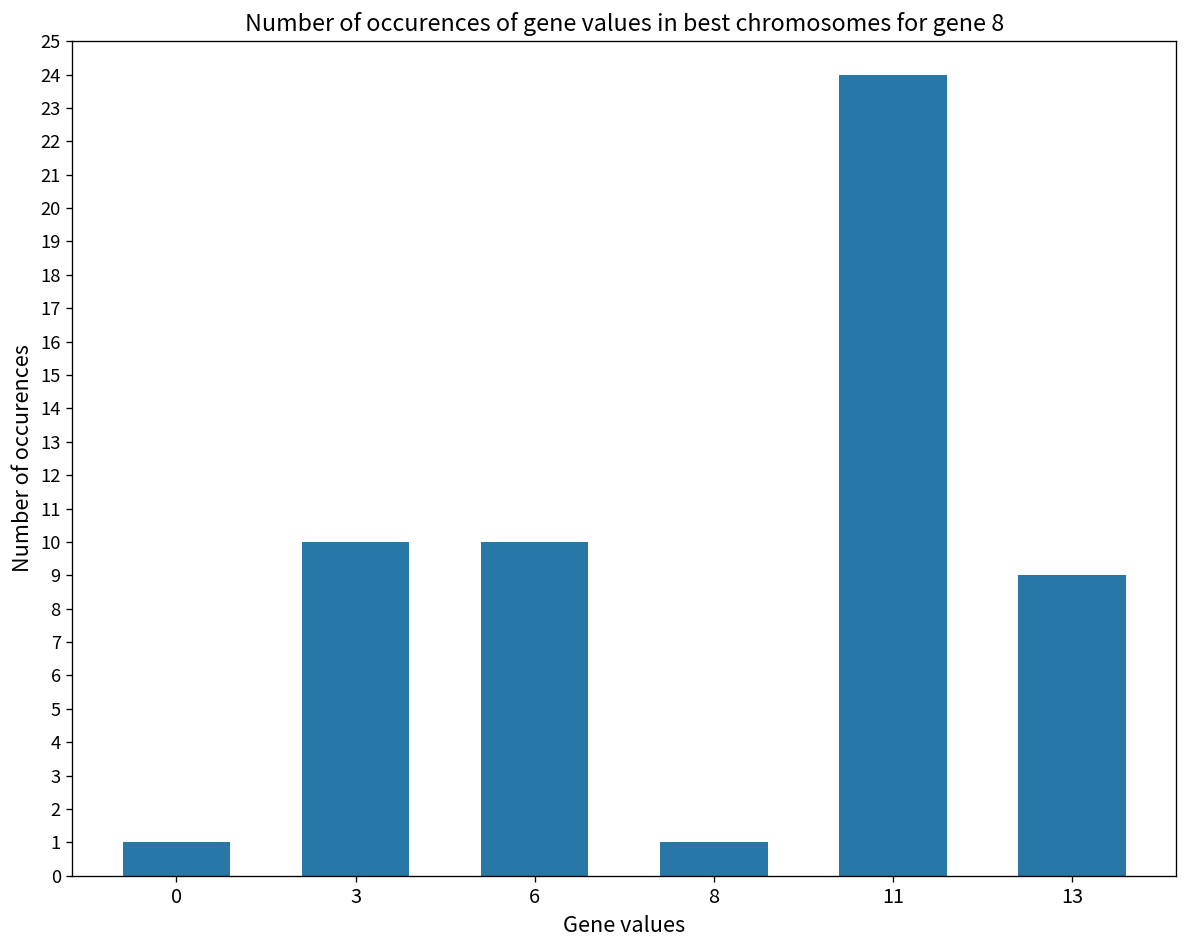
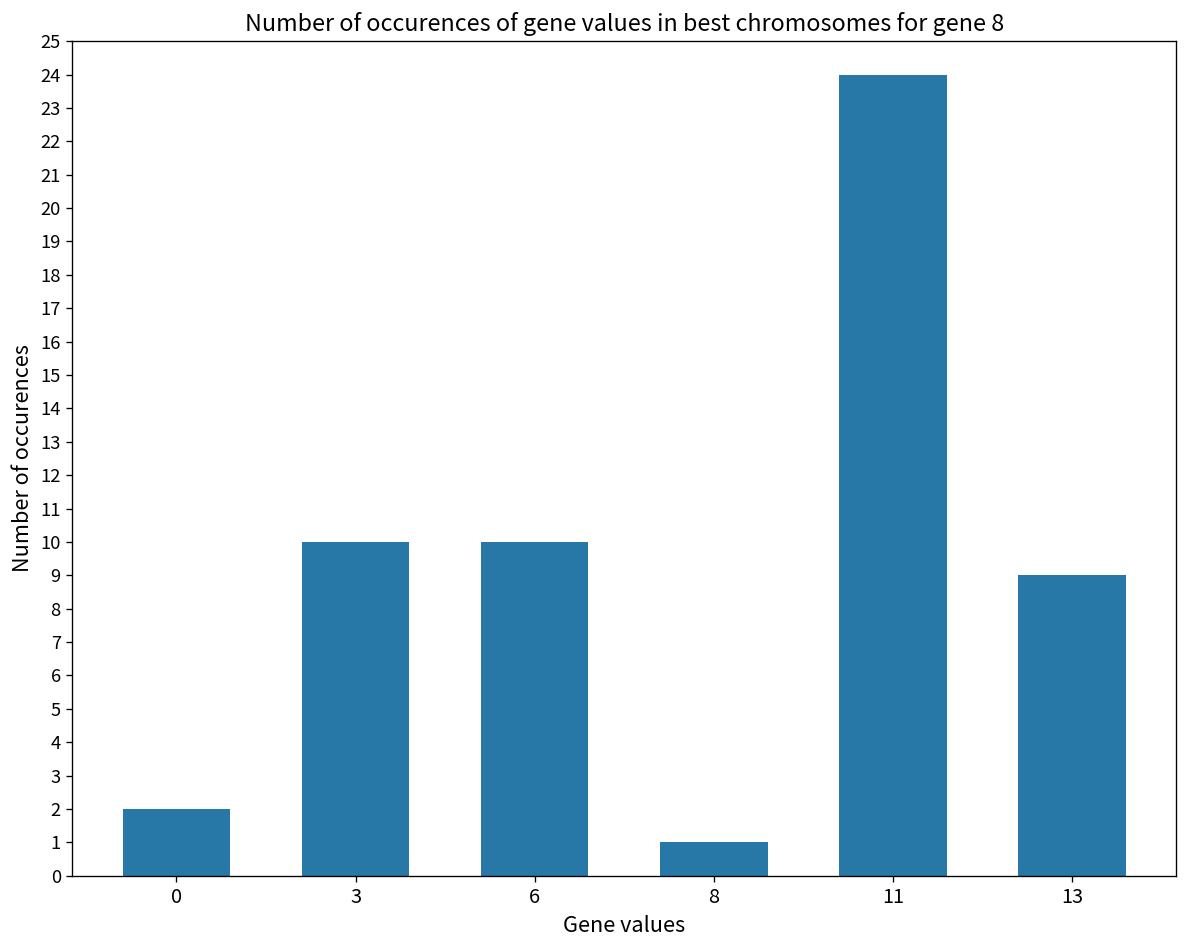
0: 1 -> 2
